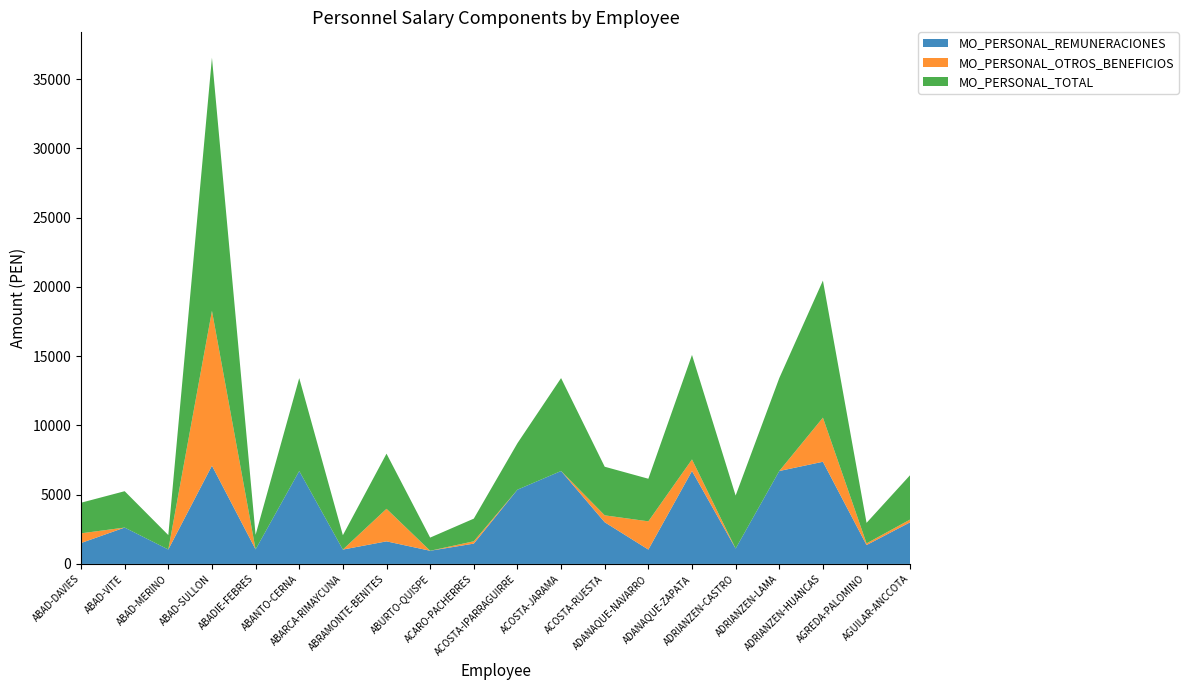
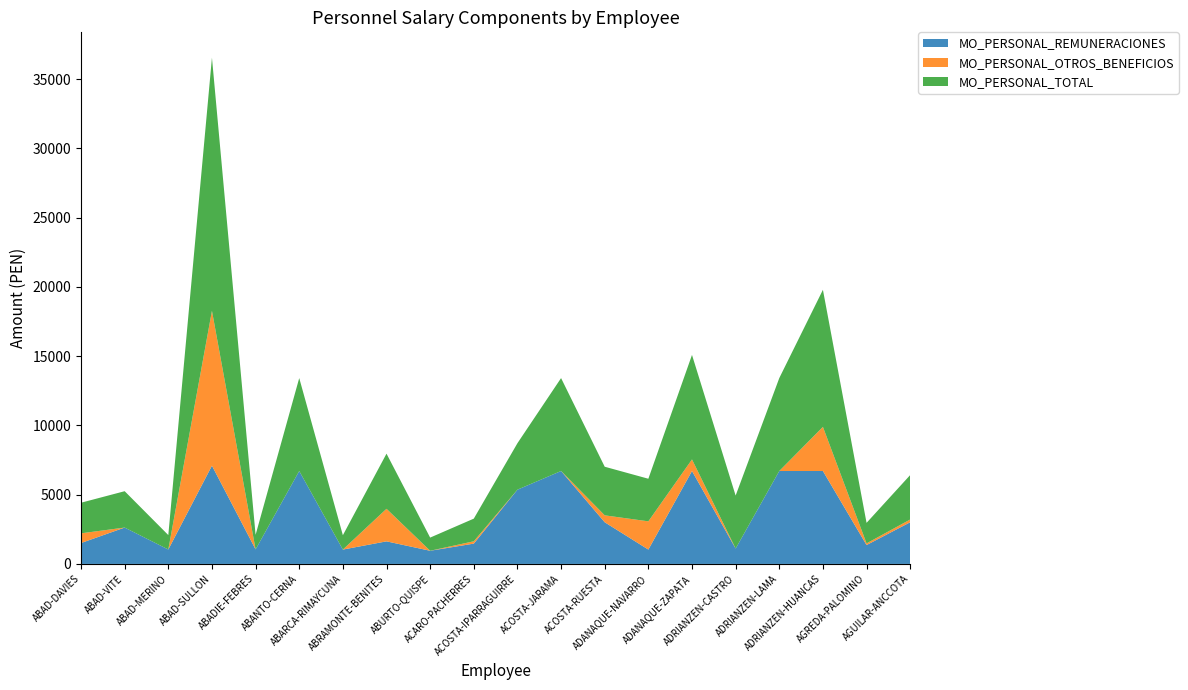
MO_PERSONAL_REMUNERACIONES, ADRIANZEN-HUANCAS: 7400 -> 6700
